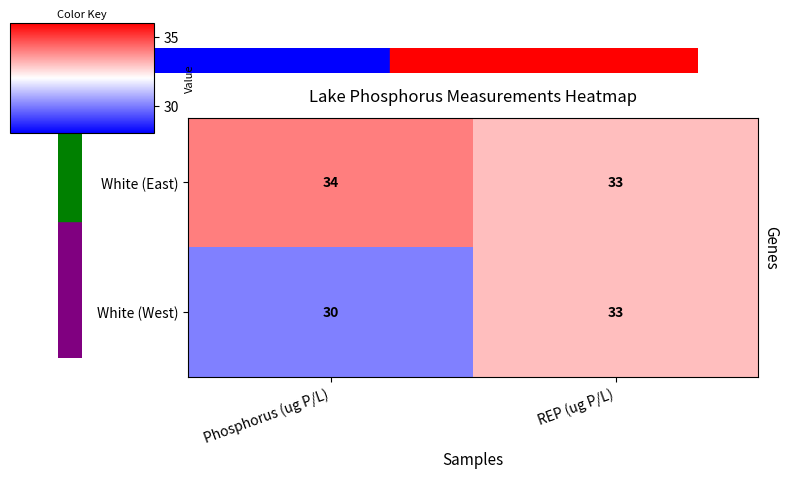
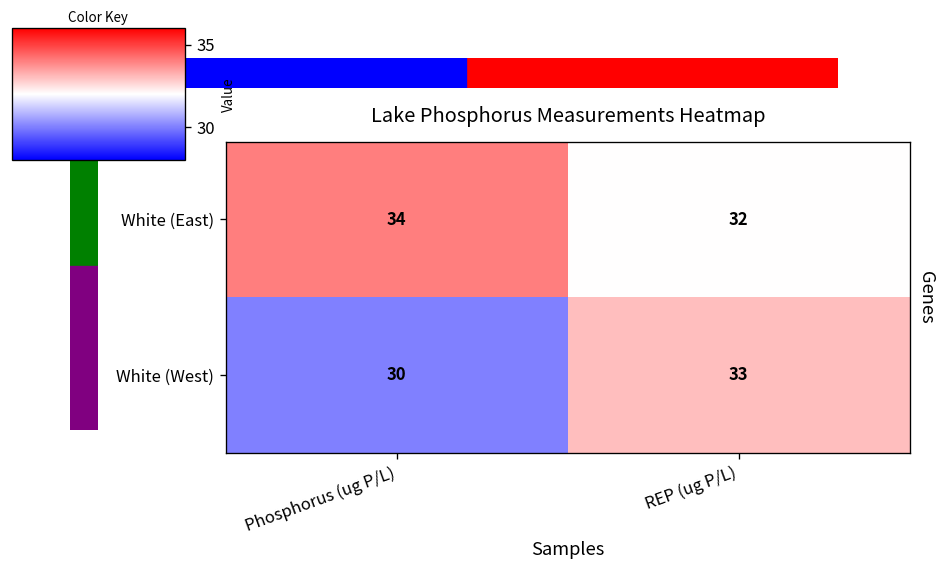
White (East), REP (ug P/L): 33 -> 32
